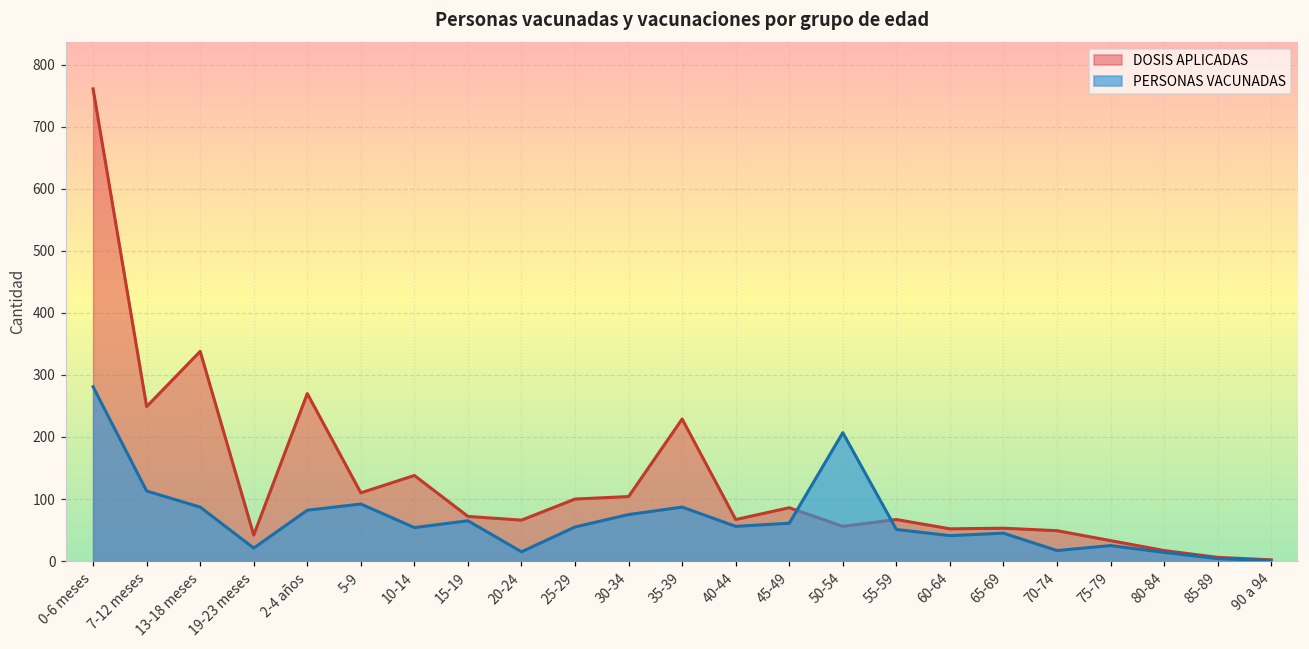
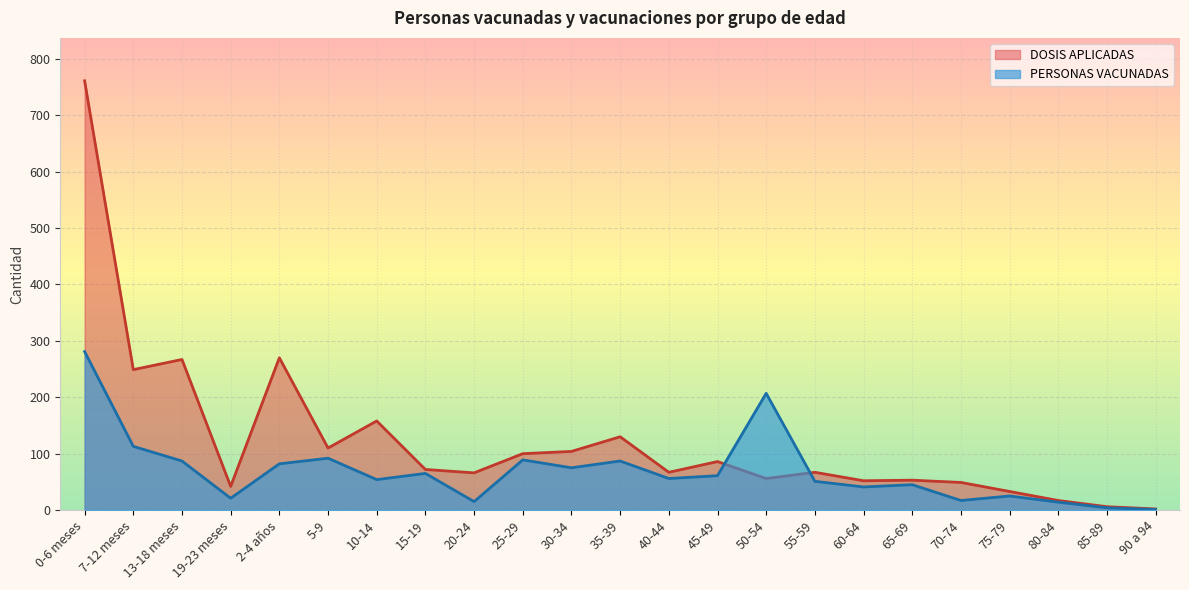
DOSIS APLICADAS, 13-18 meses: 340 -> 270
DOSIS APLICADAS, 10-14: 140 -> 160
PERSONAS VACUNADAS, 25-29: 60 -> 90
DOSIS APLICADAS, 35-39: 230 -> 130
